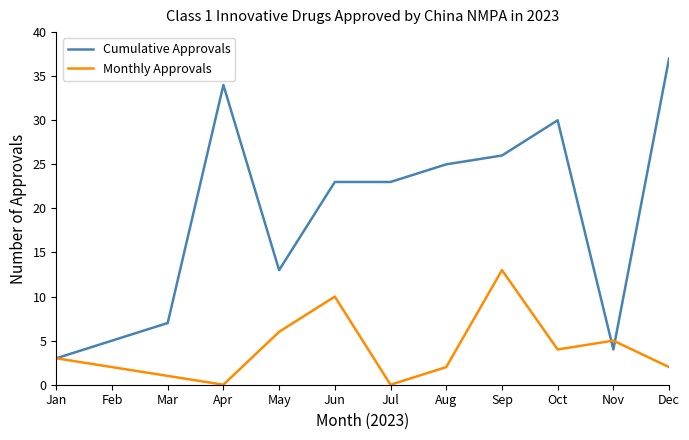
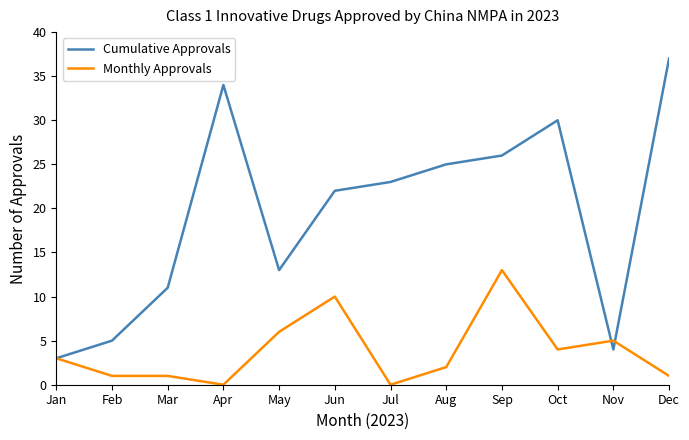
Monthly Approvals, Feb: 2 -> 1
Cumulative Approvals, Mar: 7 -> 11
Cumulative Approvals, Jun: 23 -> 22
Monthly Approvals, Dec: 2 -> 1
